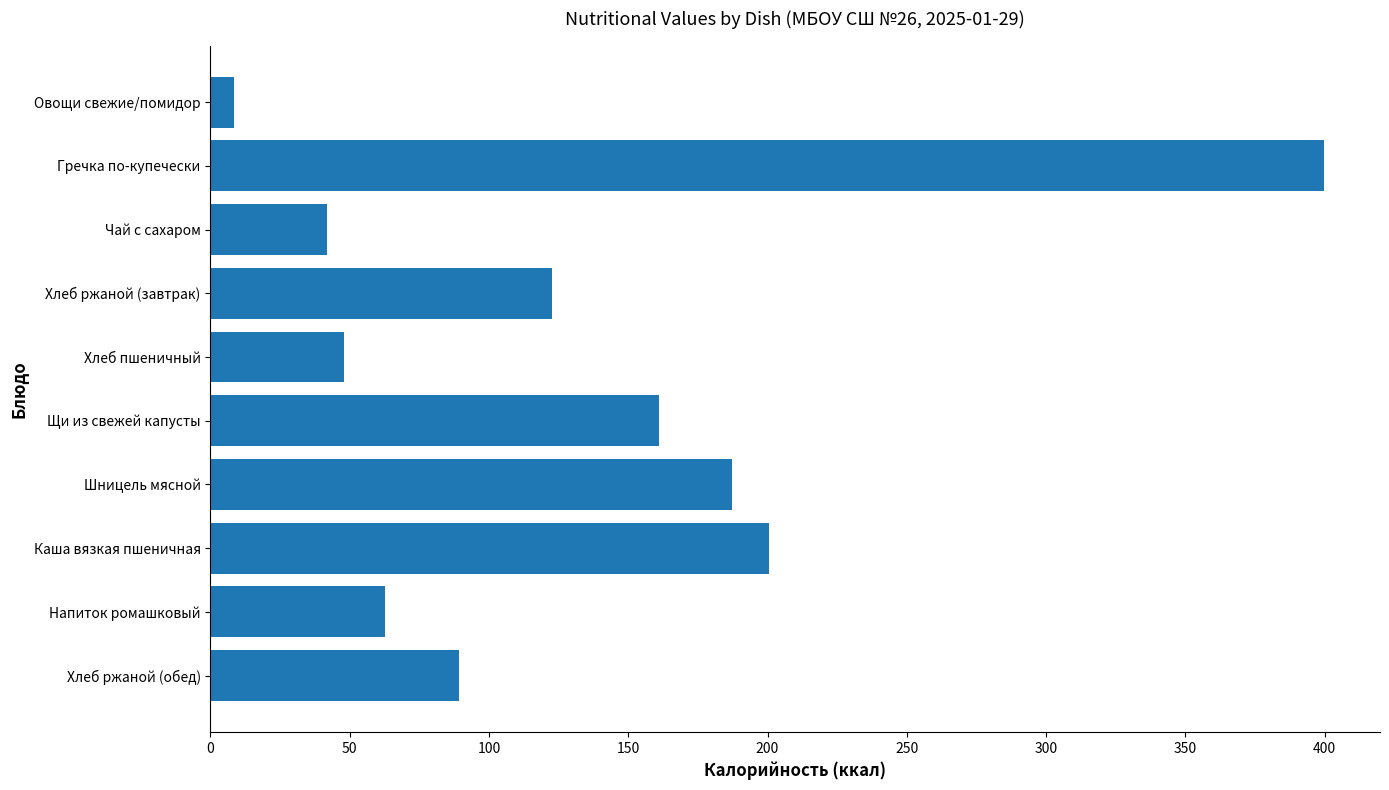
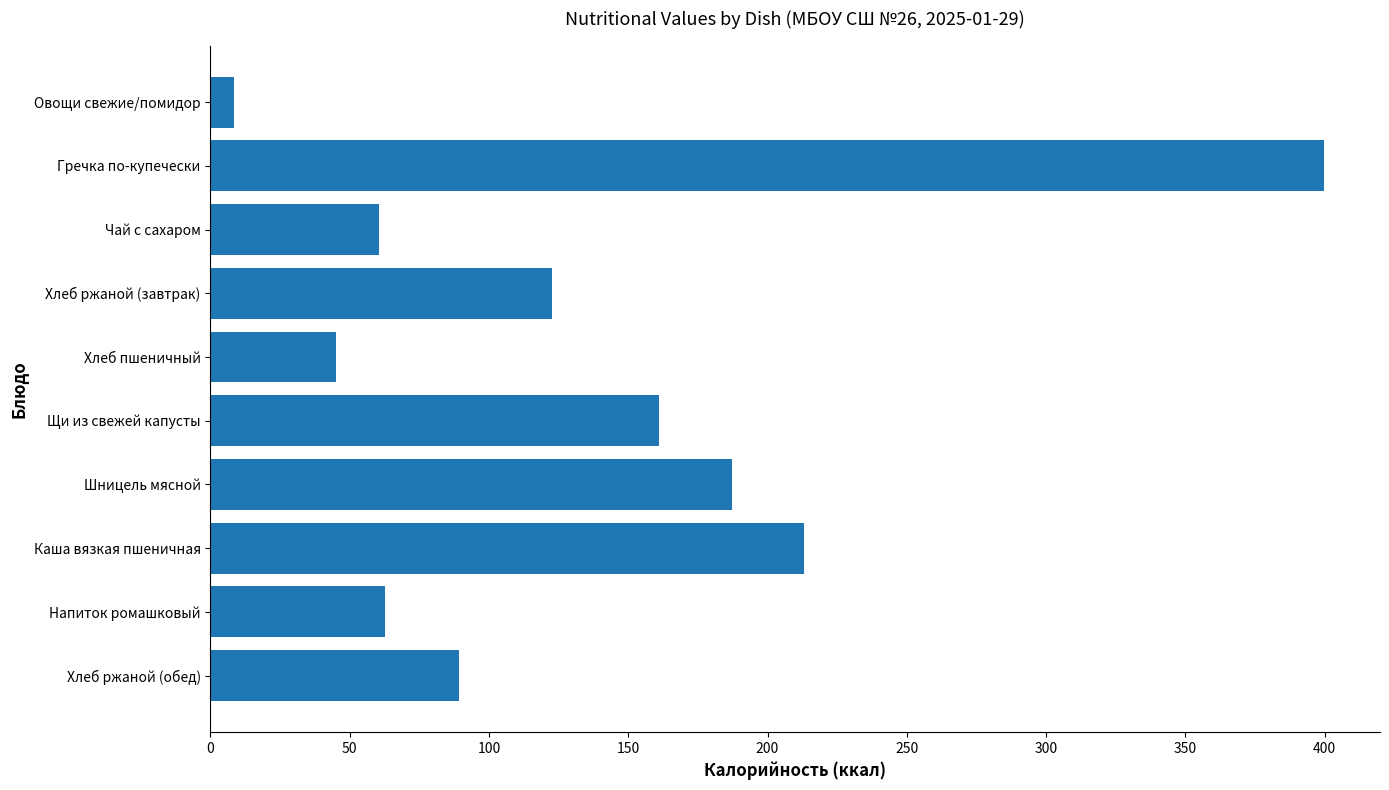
Чай с сахаром: 42 -> 60
Хлеб пшеничный: 48 -> 45
Каша вязкая пшеничная: 201 -> 213
